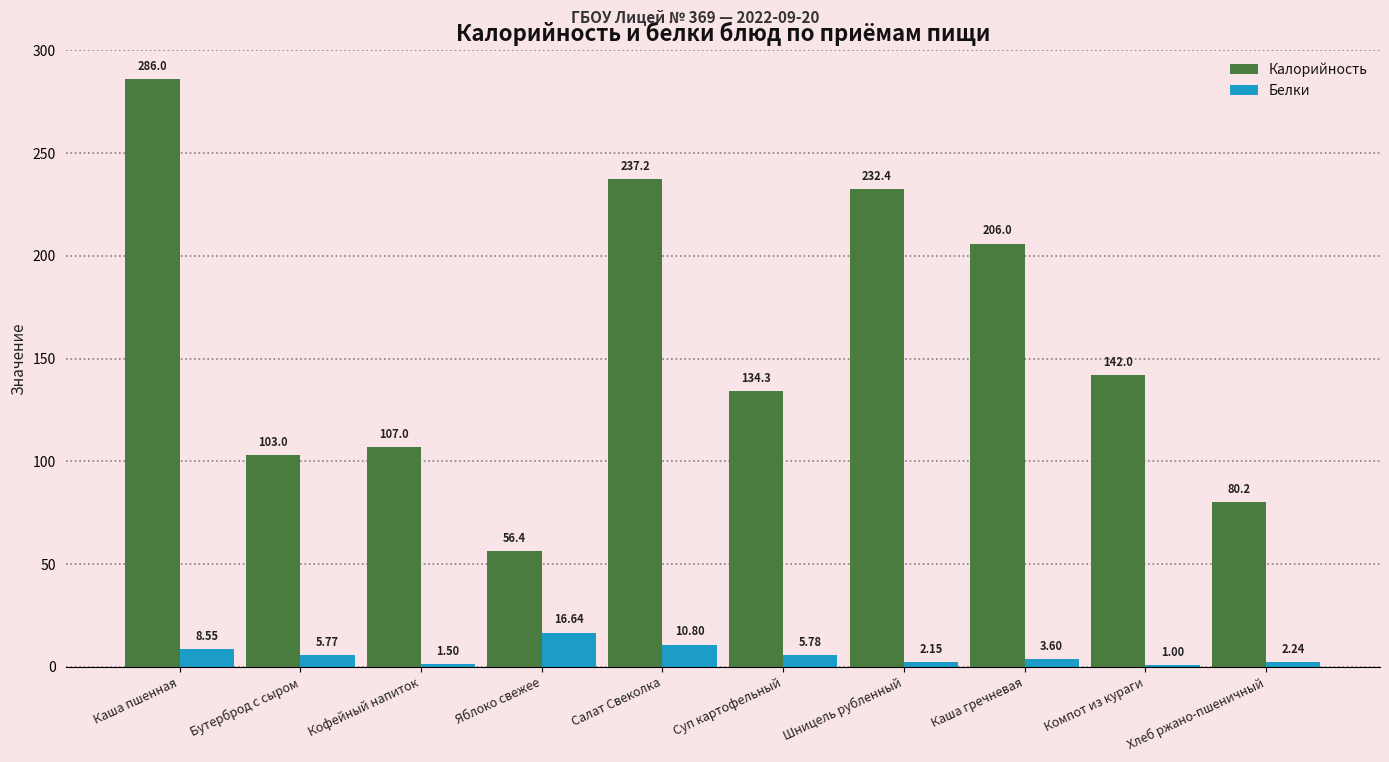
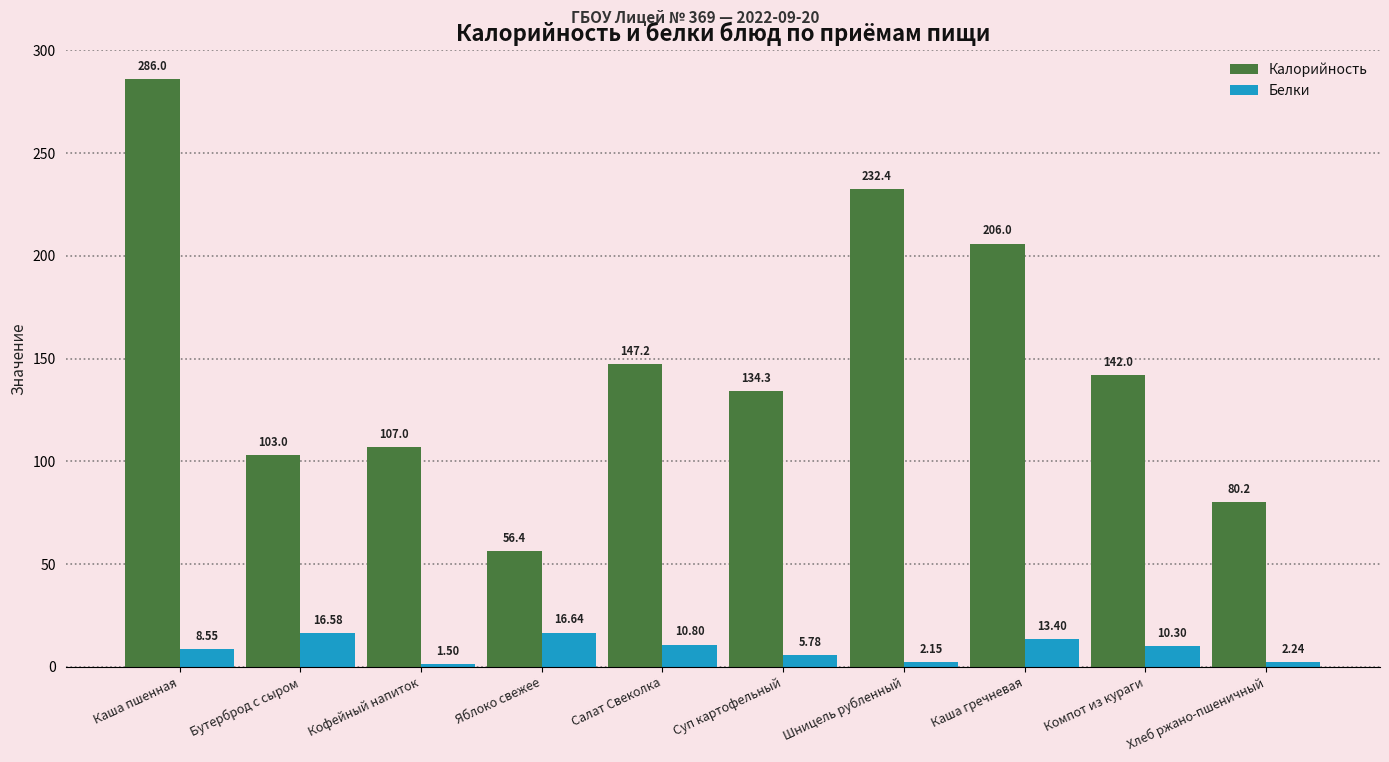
Белки, Бутерброд с сыром: 5.77 -> 16.58
Калорийность, Салат Свеколка: 237.2 -> 147.2
Белки, Каша гречневая: 3.60 -> 13.40
Белки, Компот из кураги: 1.00 -> 10.30
